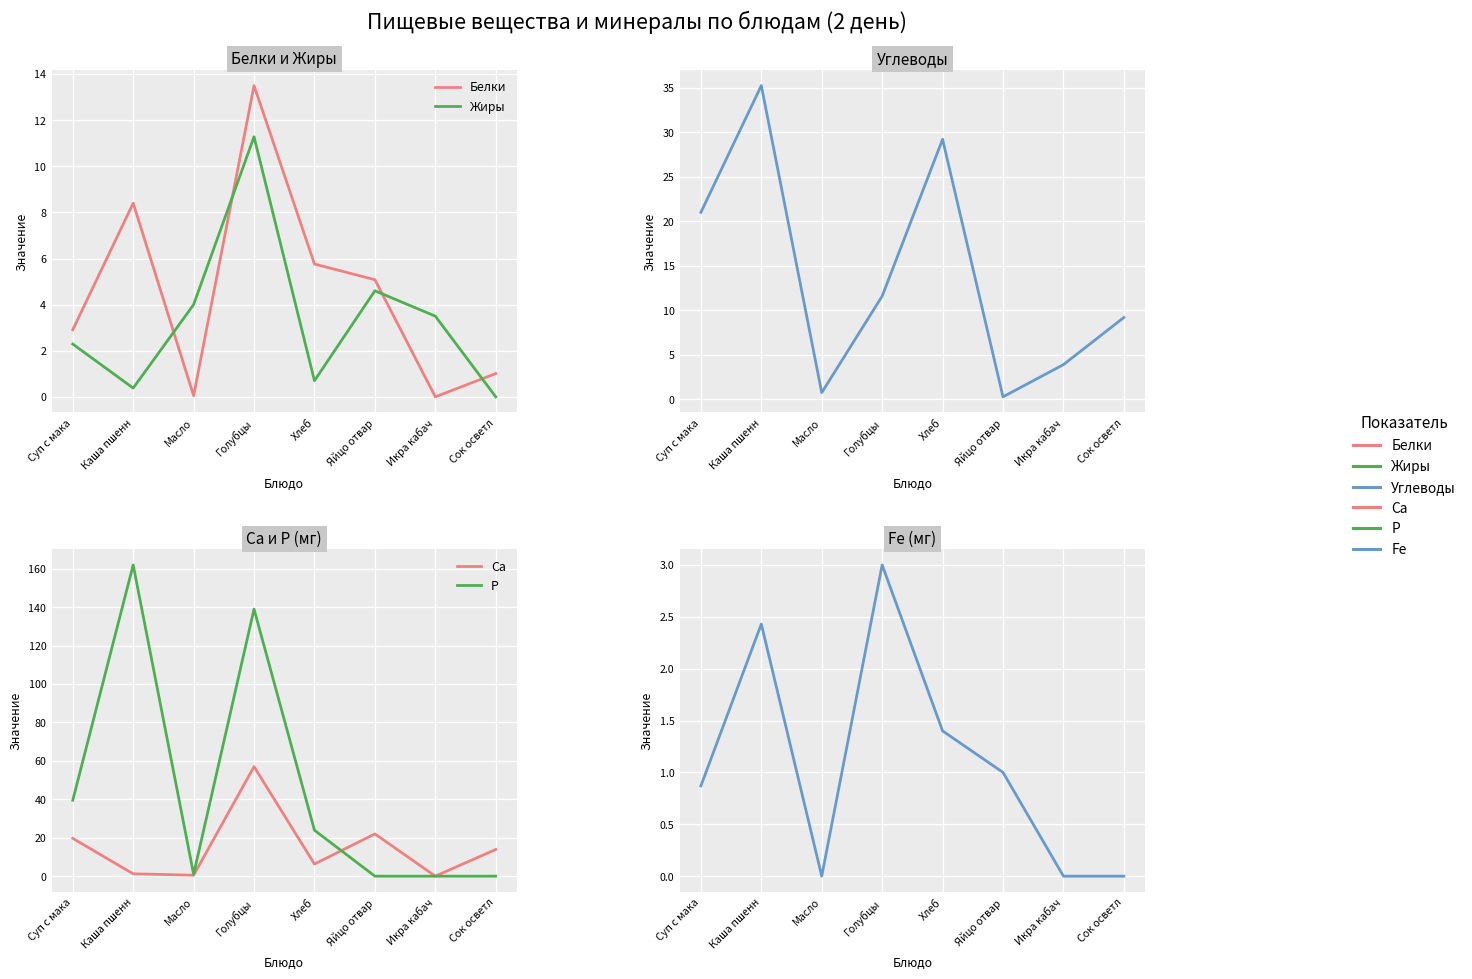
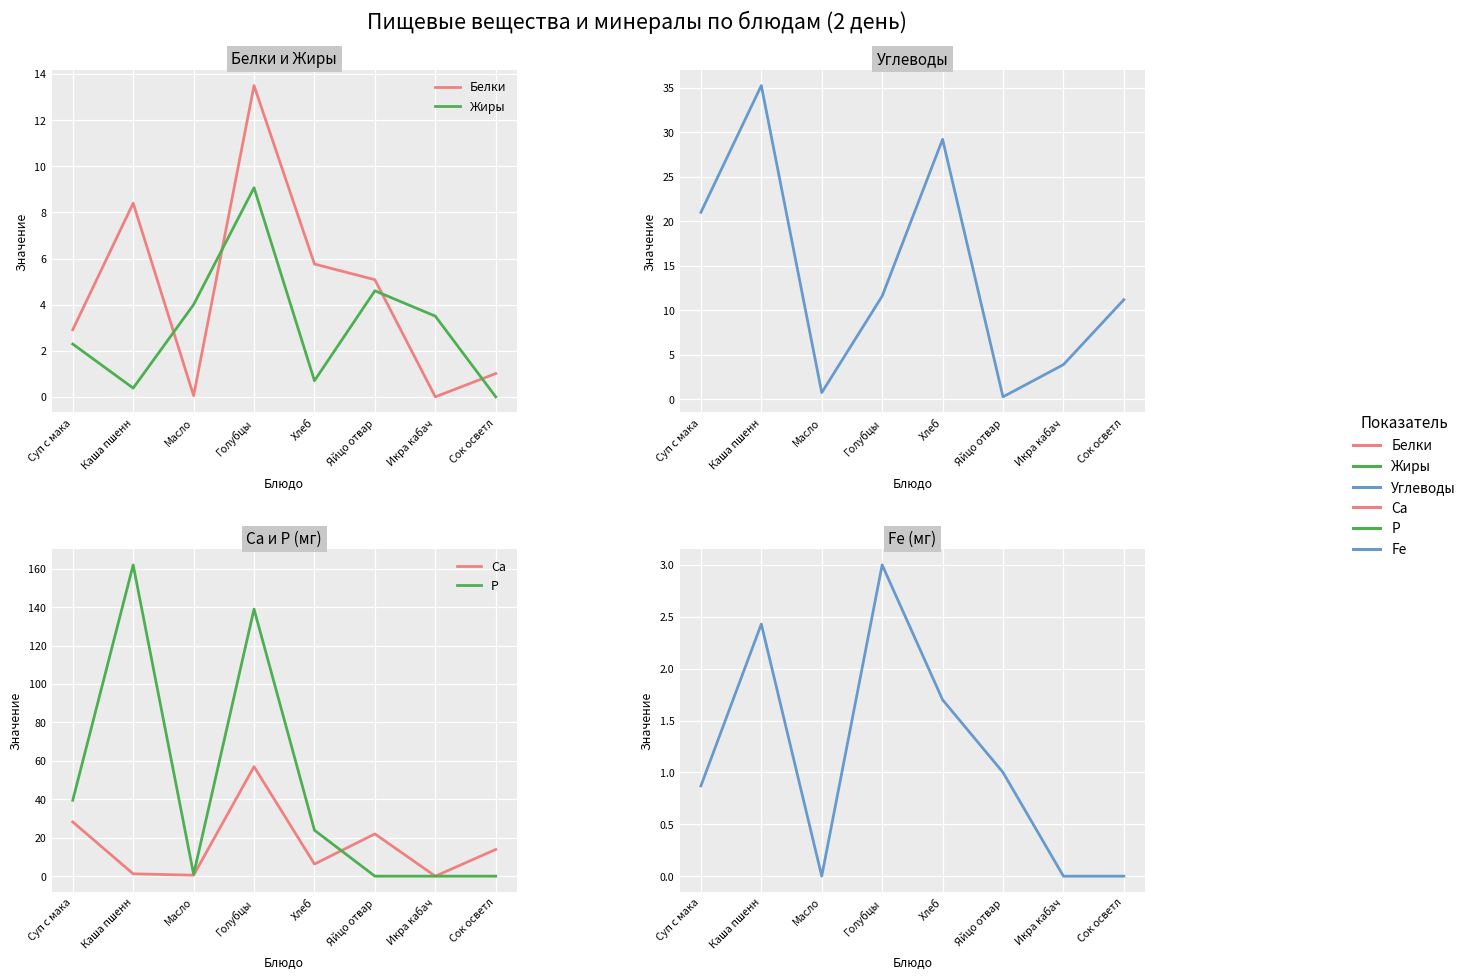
Белки и Жиры, Жиры, Голубцы: 11.3 -> 9.1
Углеводы, Сок осветл: 9 -> 11
Са и Р (мг), Са, Суп с мака: 20 -> 28
Fe (мг), Хлеб: 1.4 -> 1.7
